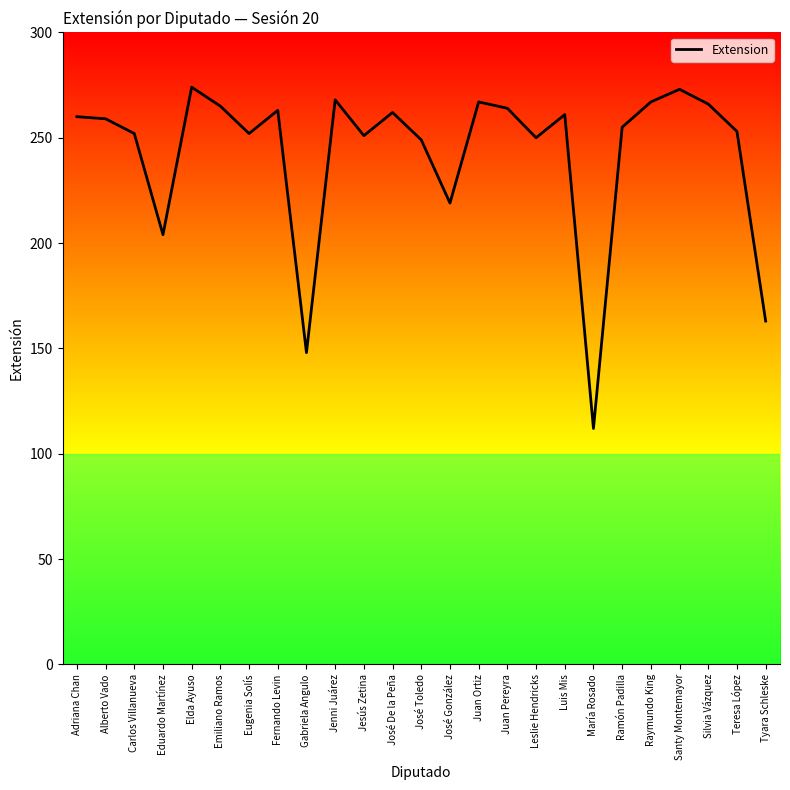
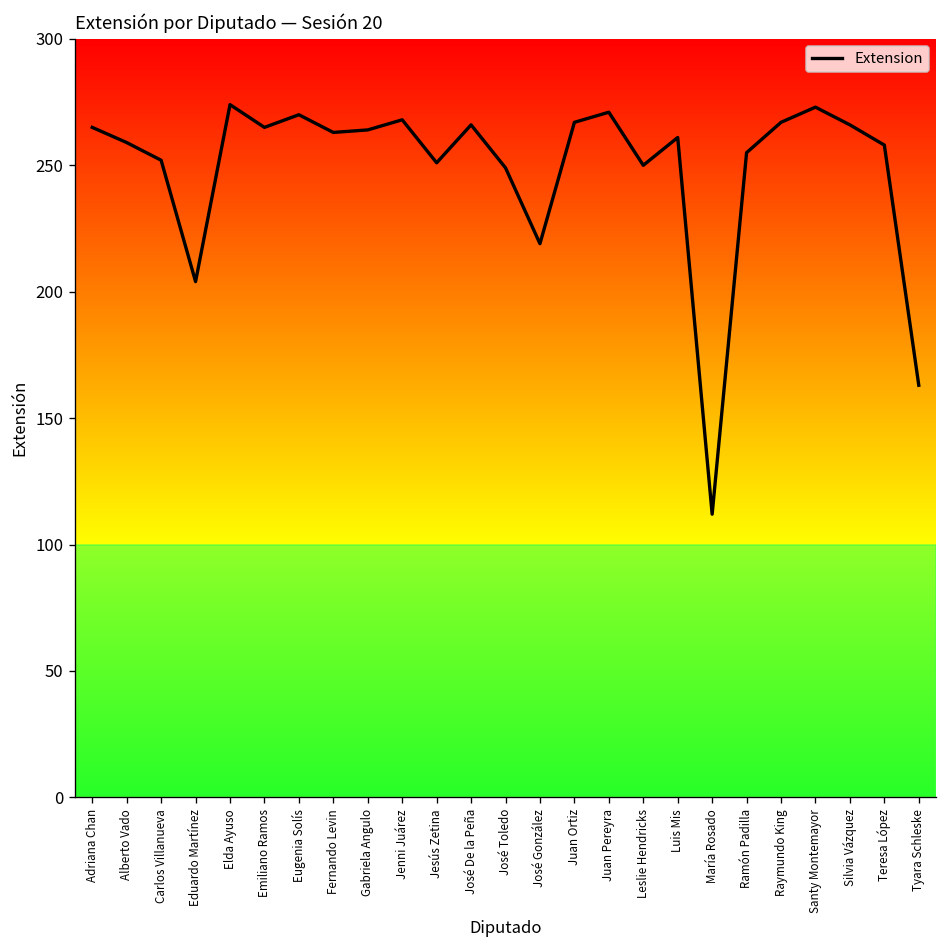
Adriana Chan: 260 -> 265
Eugenia Solís: 252 -> 270
Gabriela Angulo: 148 -> 264
José De la Peña: 262 -> 266
Juan Pereyra: 264 -> 271
Teresa López: 253 -> 258
